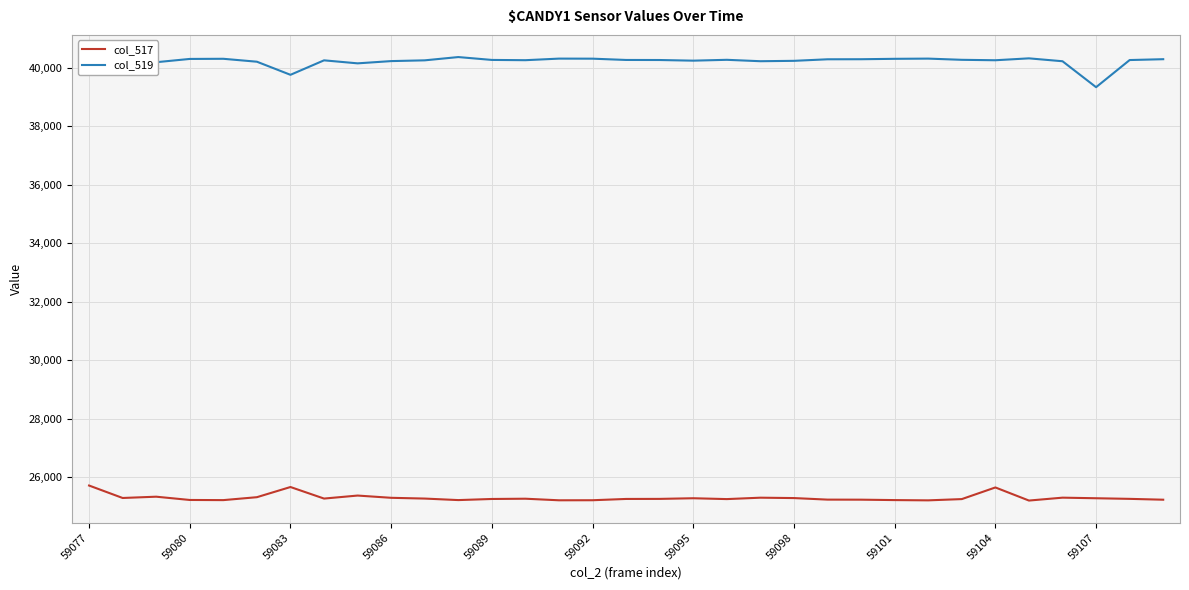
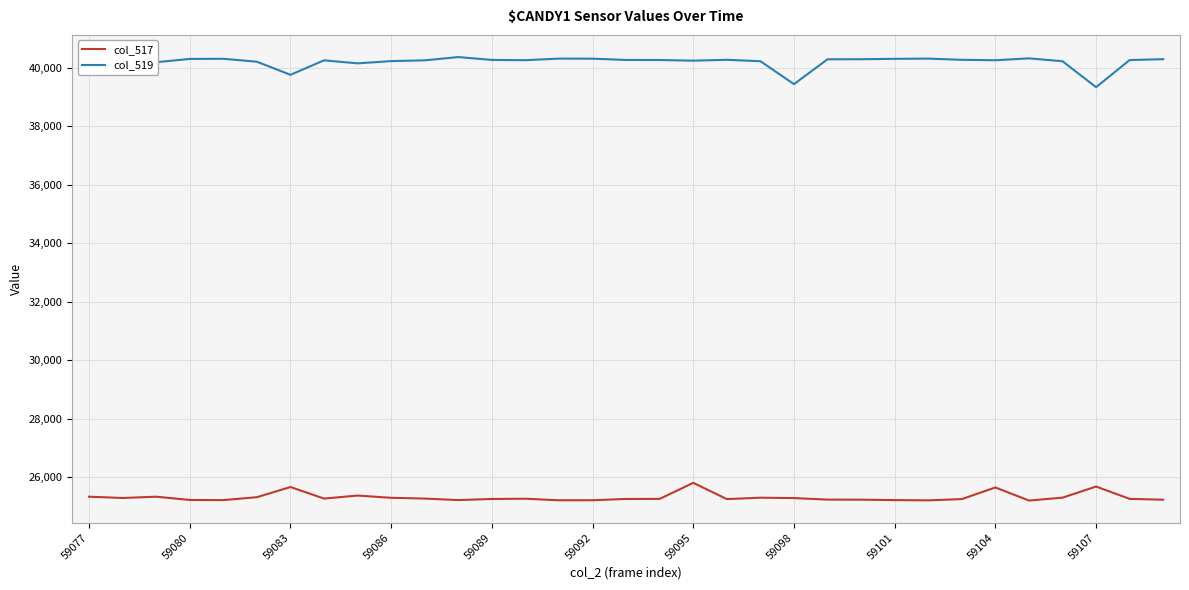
col_517, 59077: 25,700 -> 25,300
col_517, 59095: 25,300 -> 25,800
col_519, 59098: 40,200 -> 39,400
col_517, 59107: 25,300 -> 25,700
